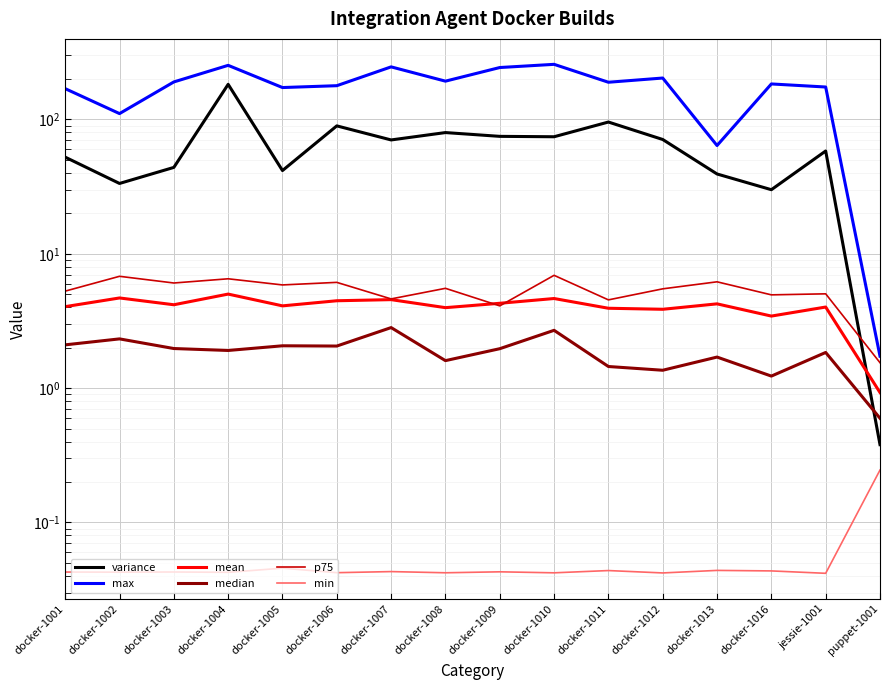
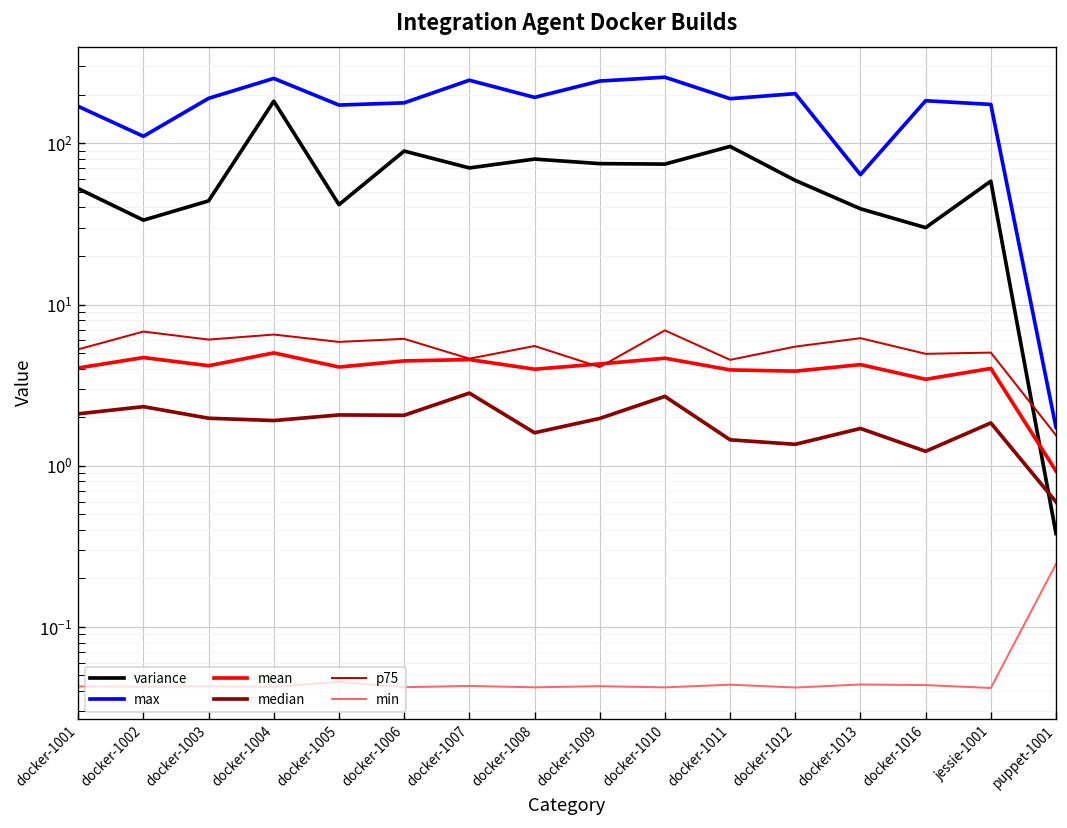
variance, docker-1012: 70 -> 60
